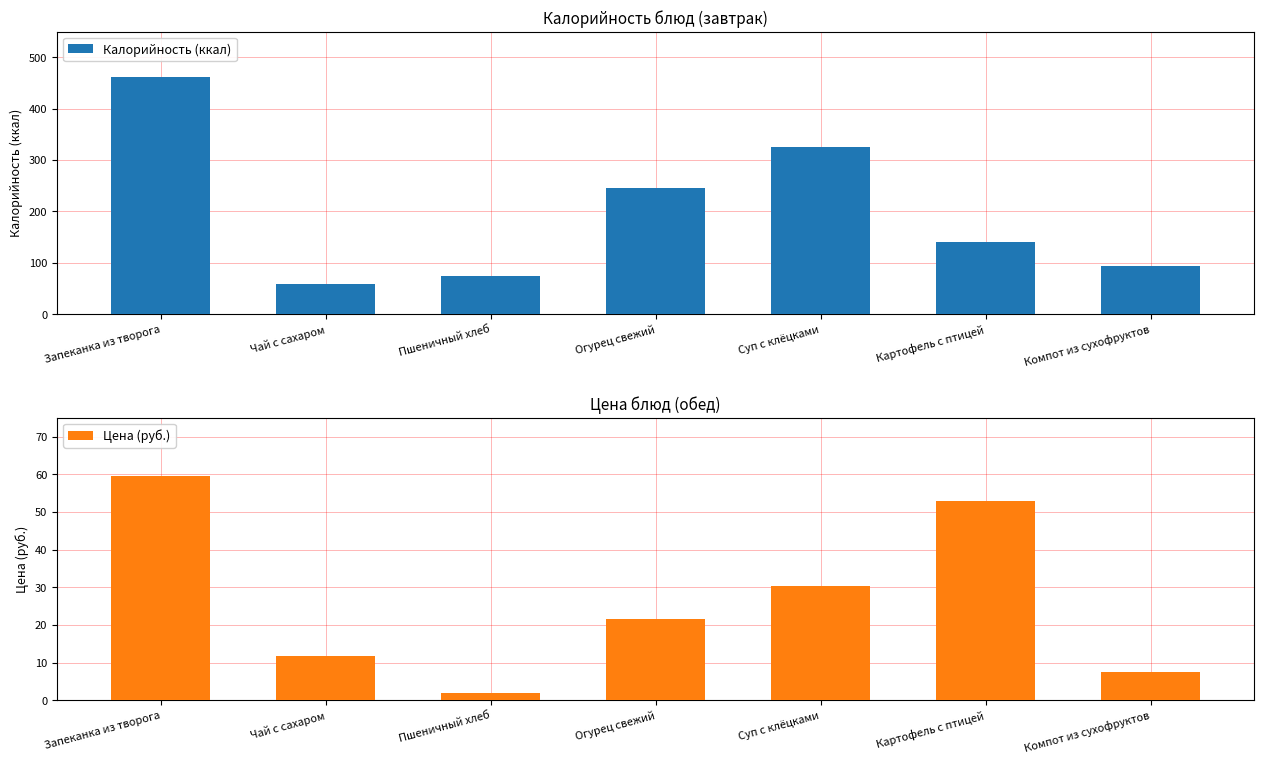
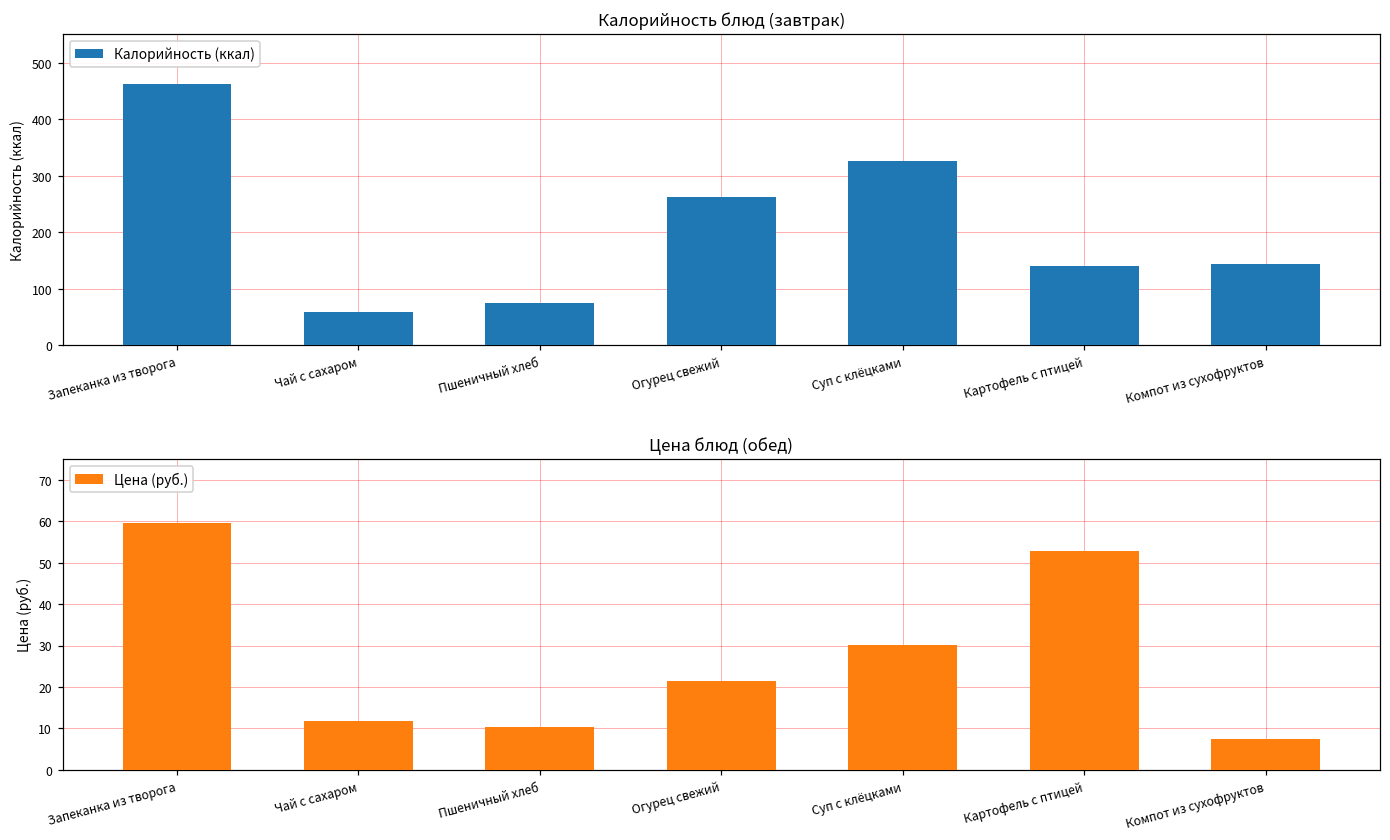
Калорийность блюд (завтрак), Огурец свежий: 250 -> 260
Калорийность блюд (завтрак), Компот из сухофруктов: 90 -> 140
Цена блюд (обед), Пшеничный хлеб: 2 -> 10
